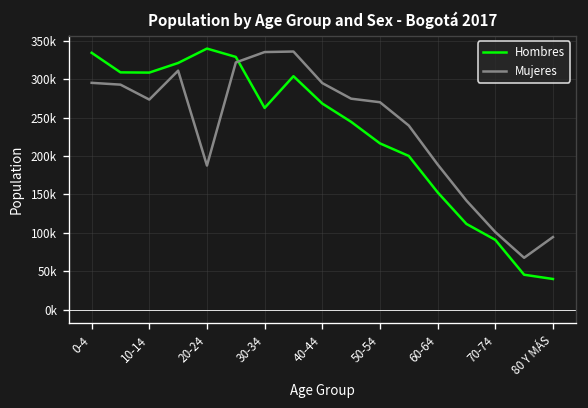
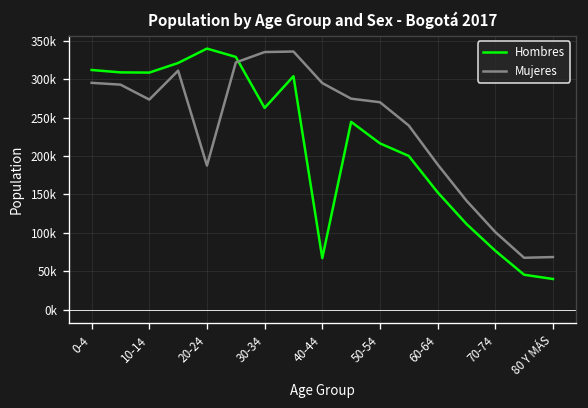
Hombres, 0-4: 330000 -> 310000
Hombres, 40-44: 270000 -> 70000
Hombres, 70-74: 90000 -> 80000
Mujeres, 80 Y MÁS: 90000 -> 70000
